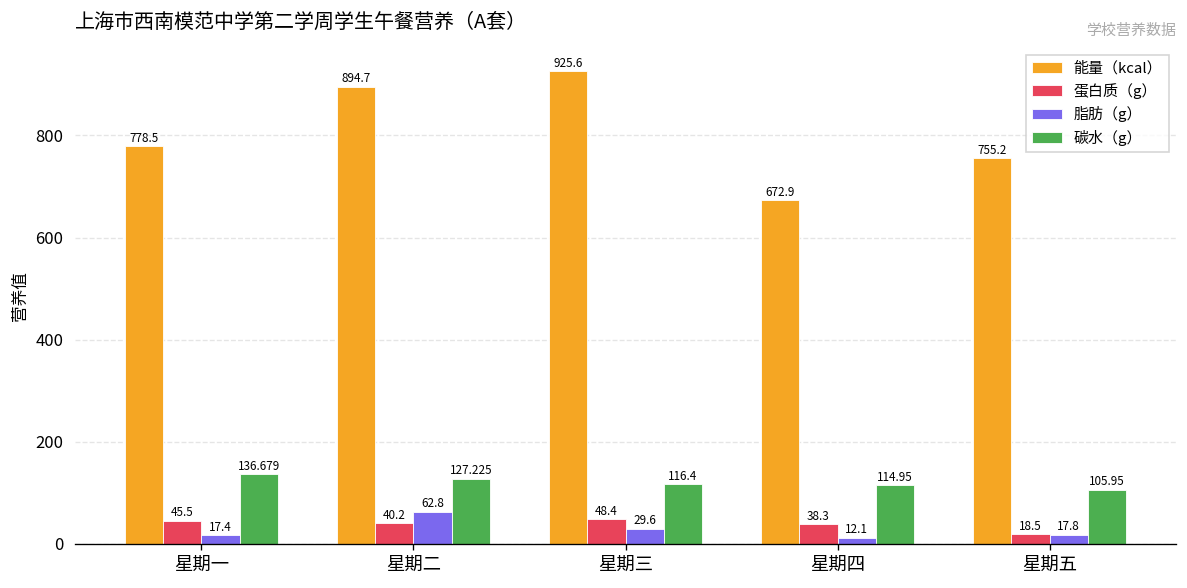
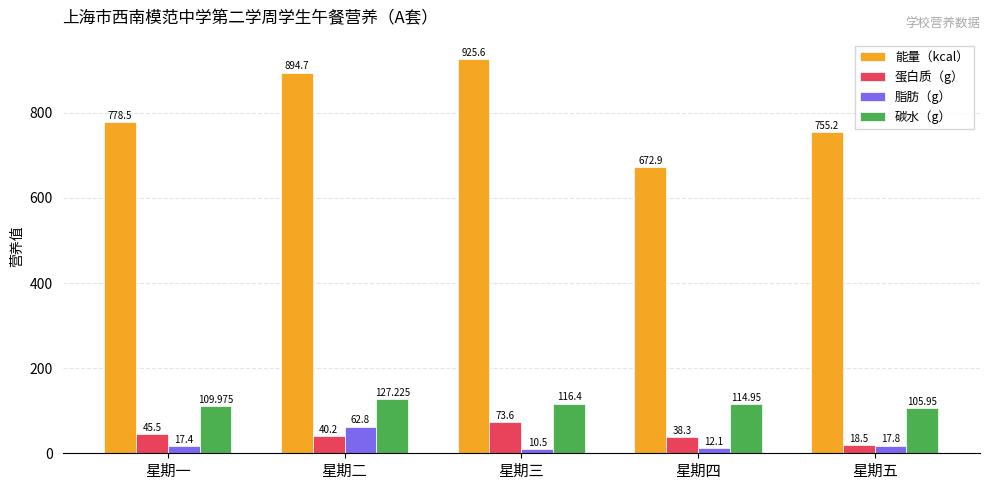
碳水（g）, 星期一: 136.679 -> 109.975
蛋白质（g）, 星期三: 48.4 -> 73.6
脂肪（g）, 星期三: 29.6 -> 10.5
